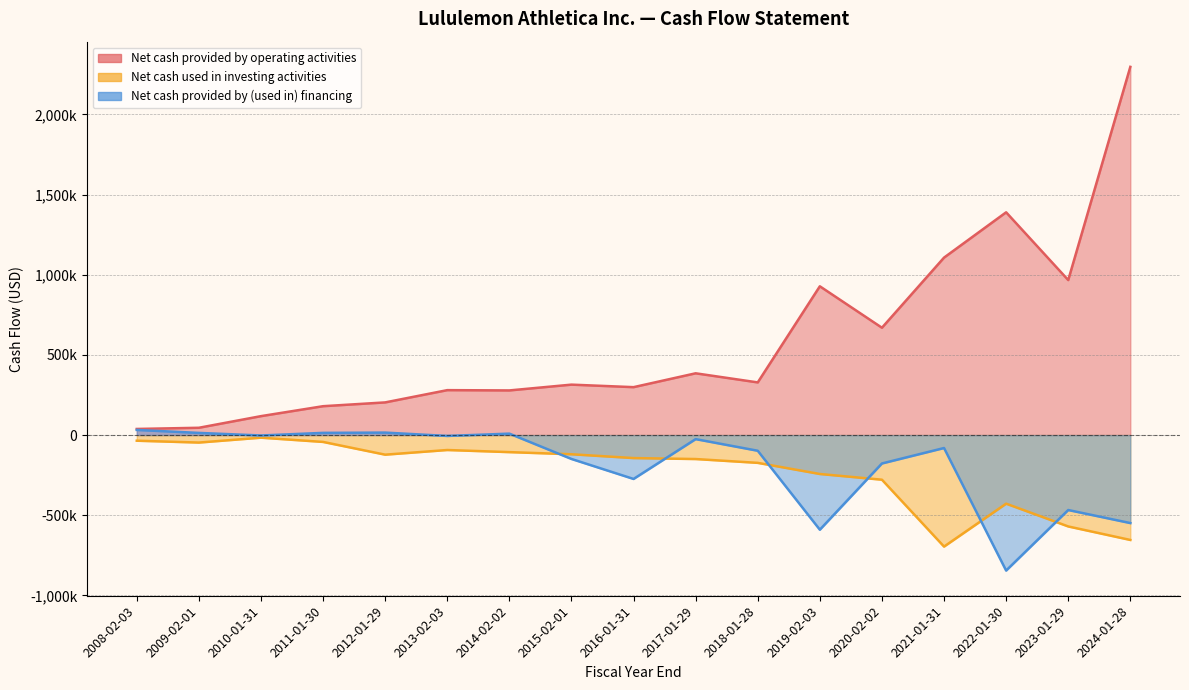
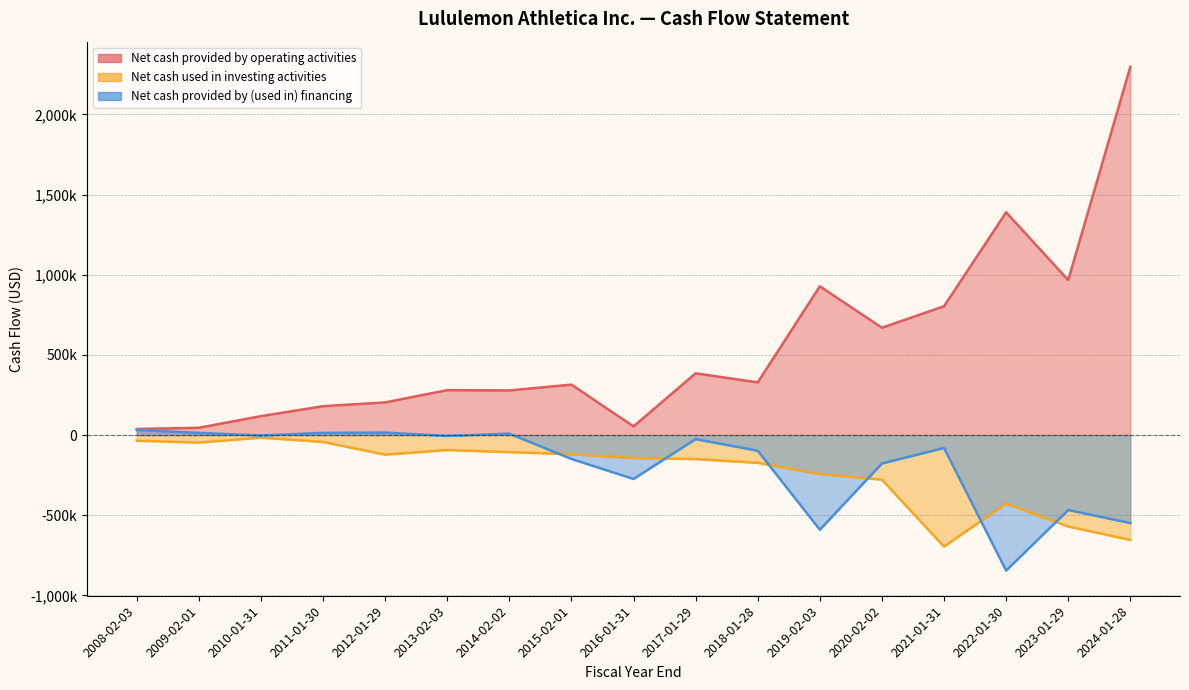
Net cash provided by operating activities, 2016-01-31: 300,000 -> 50,000
Net cash provided by operating activities, 2021-01-31: 1,110,000 -> 800,000
